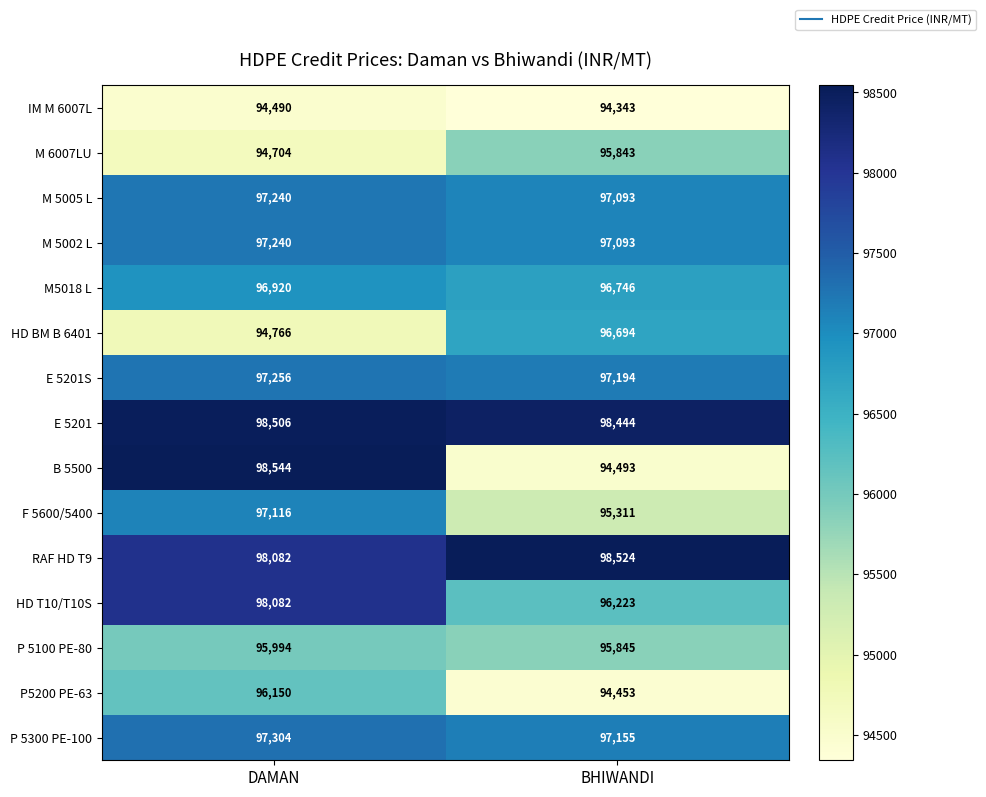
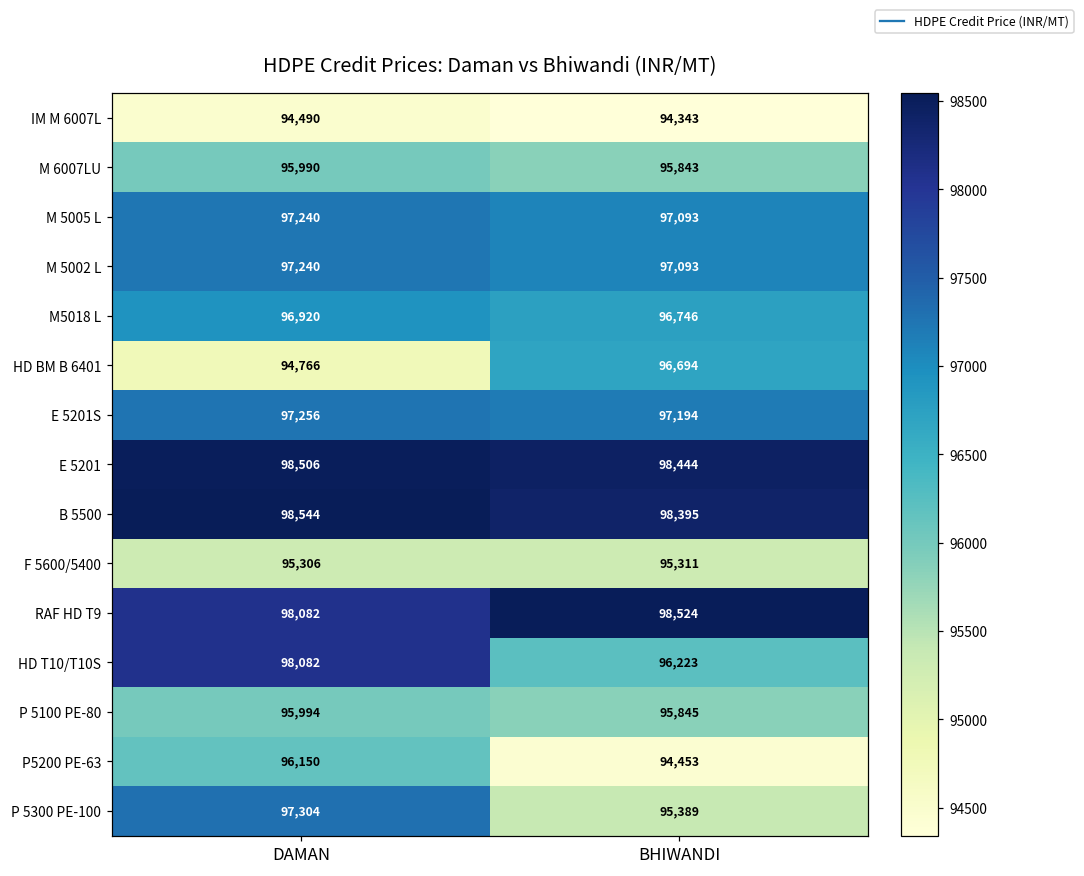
M 6007LU, DAMAN: 94,704 -> 95,990
B 5500, BHIWANDI: 94,493 -> 98,395
F 5600/5400, DAMAN: 97,116 -> 95,306
P 5300 PE-100, BHIWANDI: 97,155 -> 95,389
